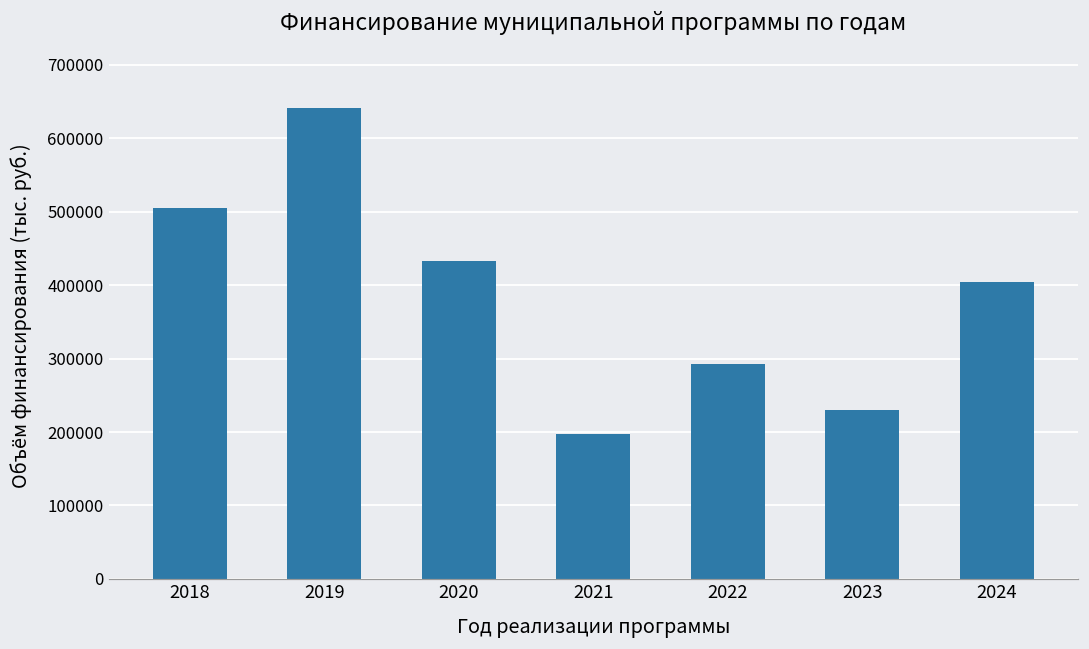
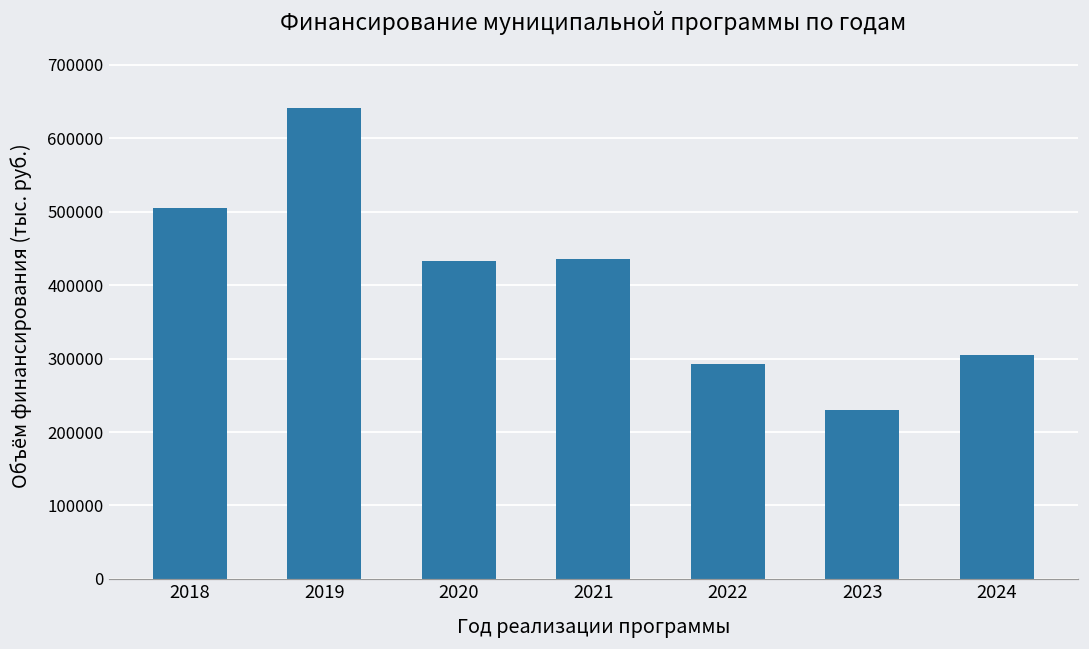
2021: 200000 -> 440000
2024: 400000 -> 300000
